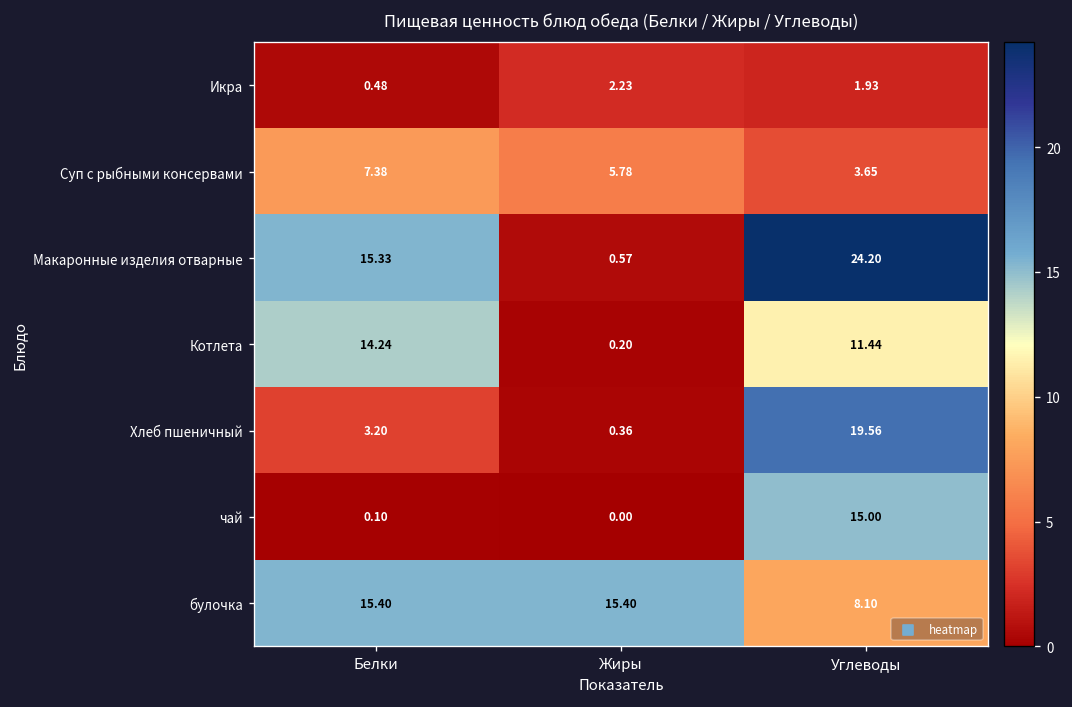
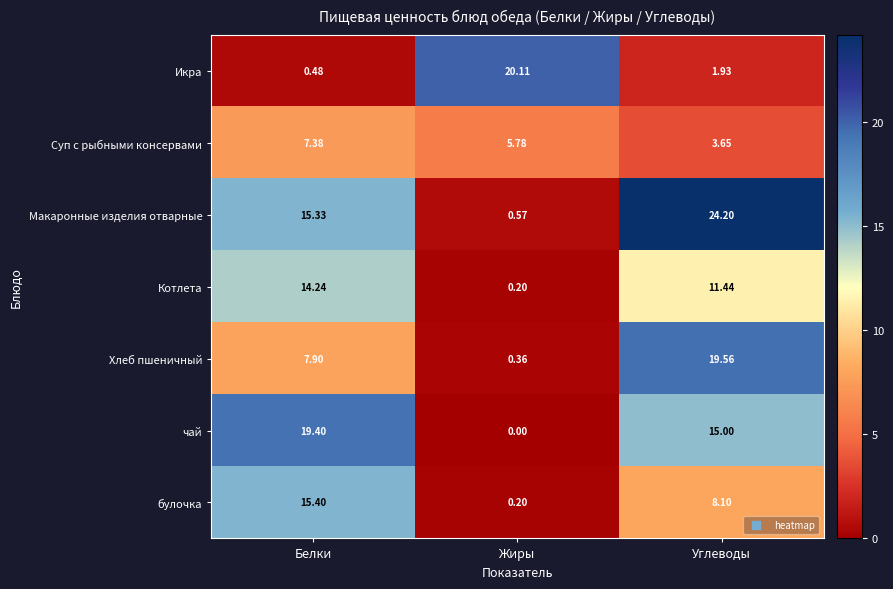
Икра, Жиры: 2.23 -> 20.11
Хлеб пшеничный, Белки: 3.20 -> 7.90
чай, Белки: 0.10 -> 19.40
булочка, Жиры: 15.40 -> 0.20
